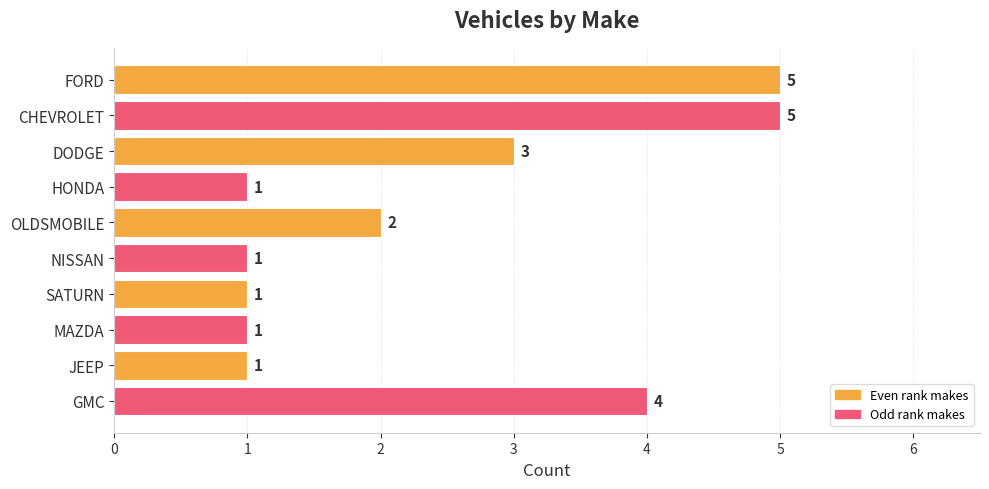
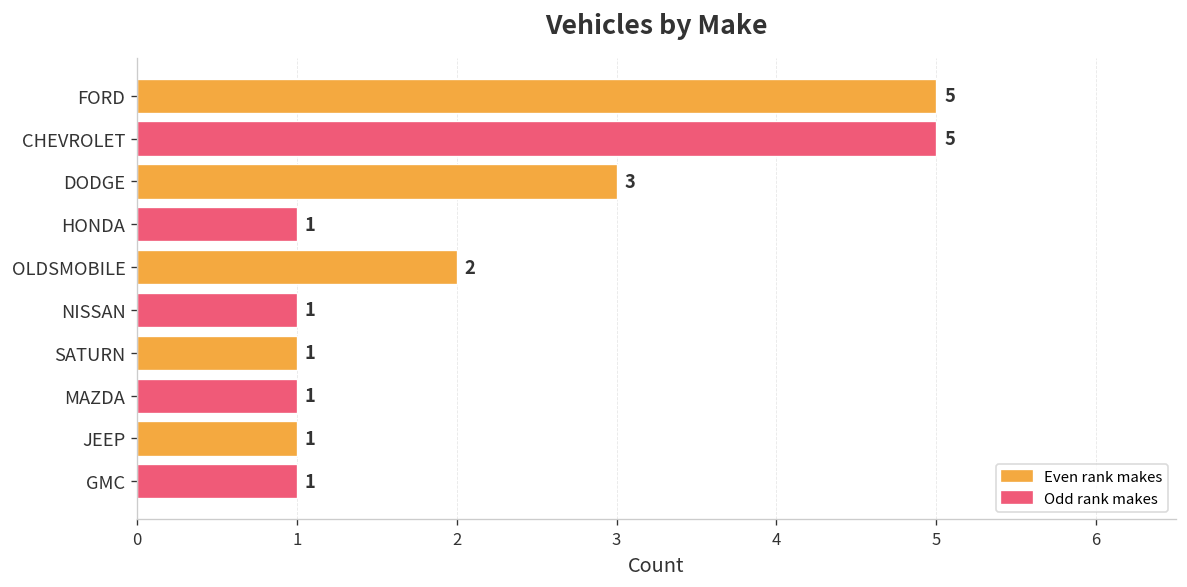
GMC: 4 -> 1
